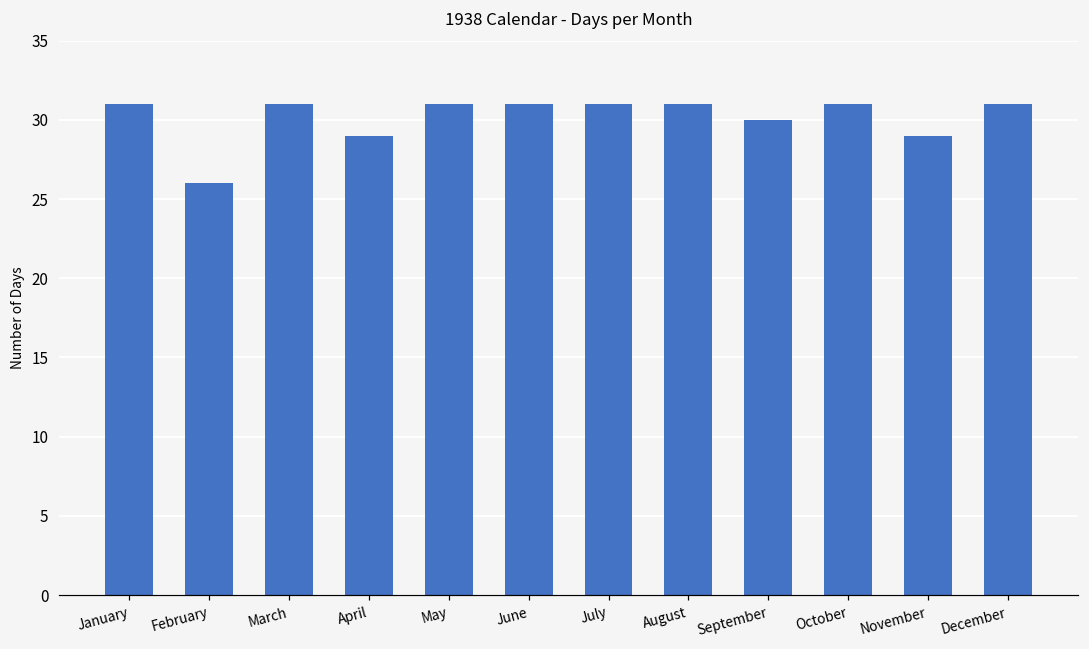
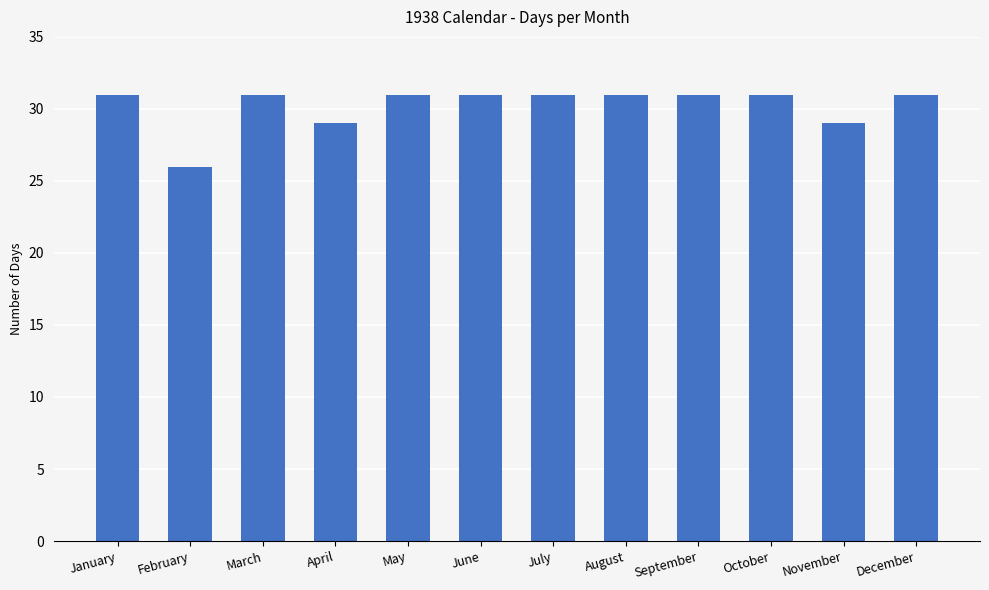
September: 30 -> 31
